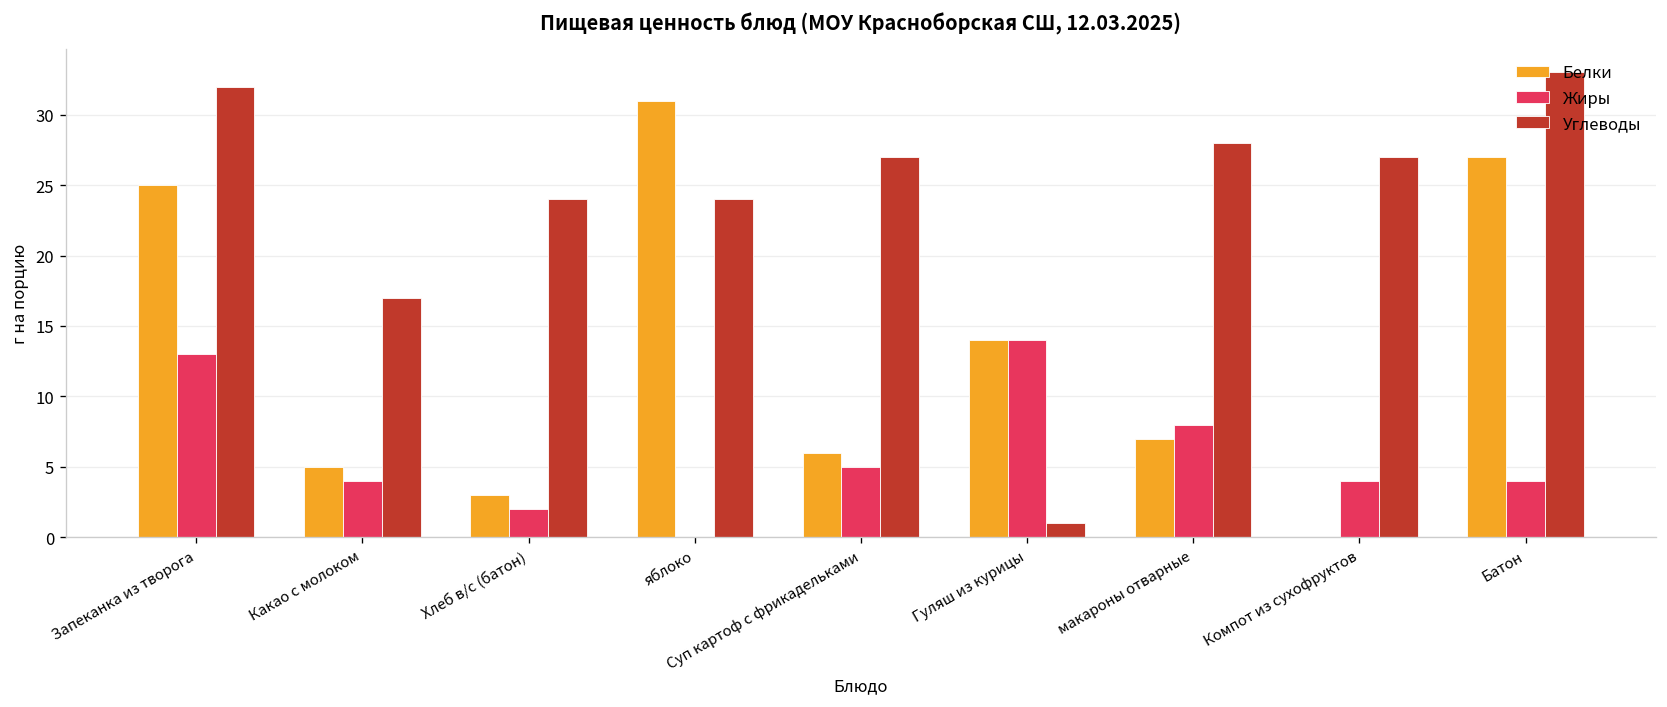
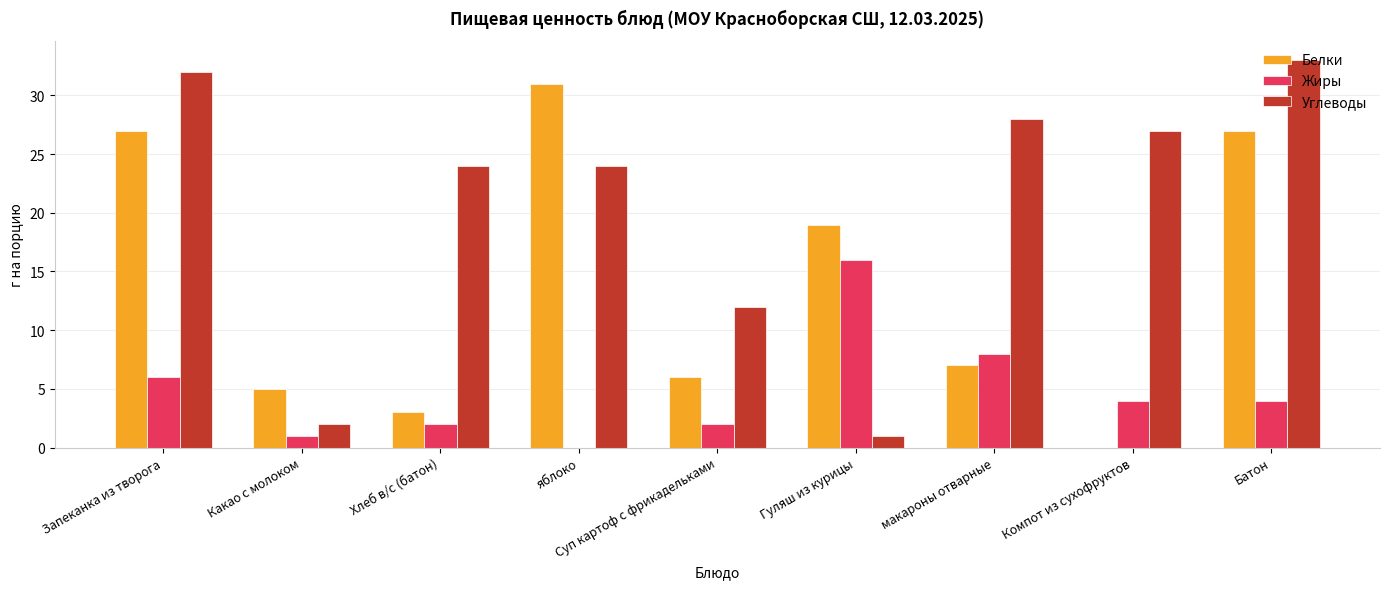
Белки, Запеканка из творога: 25 -> 27
Жиры, Запеканка из творога: 13 -> 6
Жиры, Какао с молоком: 4 -> 1
Углеводы, Какао с молоком: 17 -> 2
Жиры, Суп картоф с фрикадельками: 5 -> 2
Углеводы, Суп картоф с фрикадельками: 27 -> 12
Белки, Гуляш из курицы: 14 -> 19
Жиры, Гуляш из курицы: 14 -> 16
